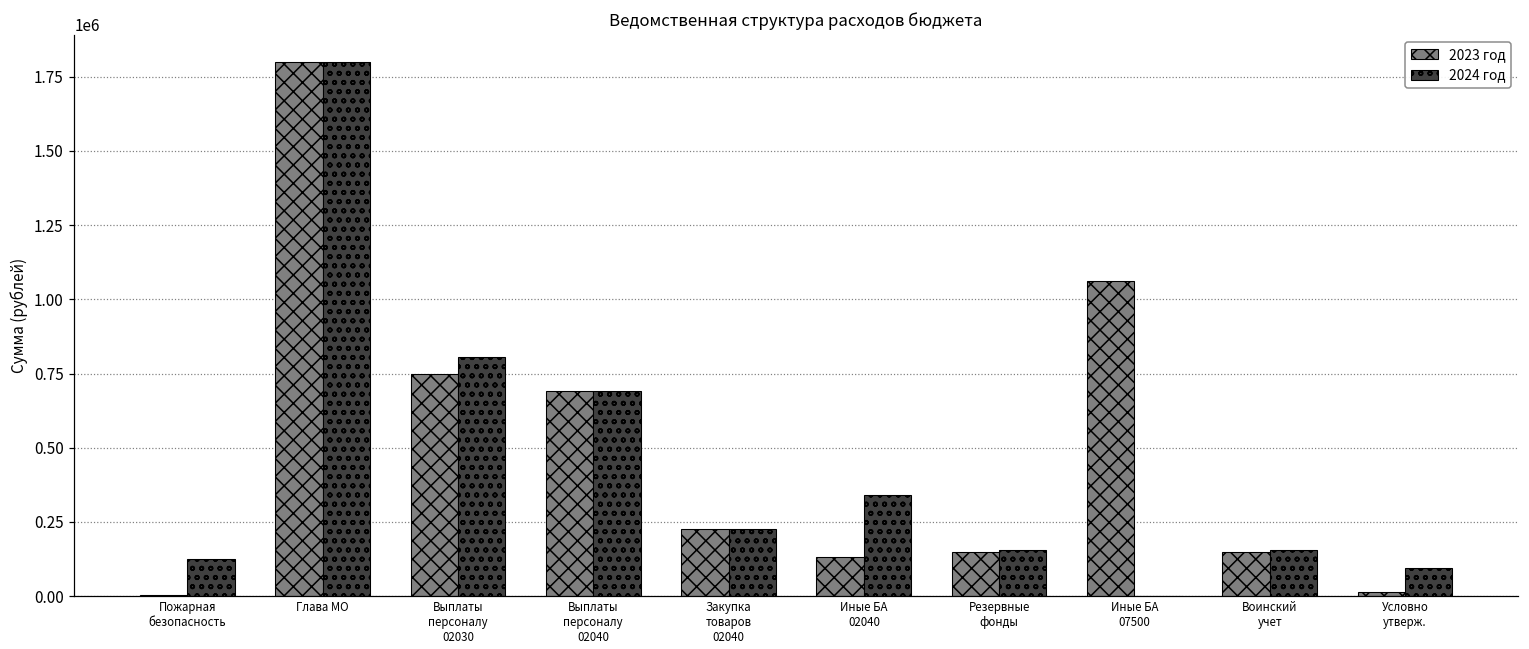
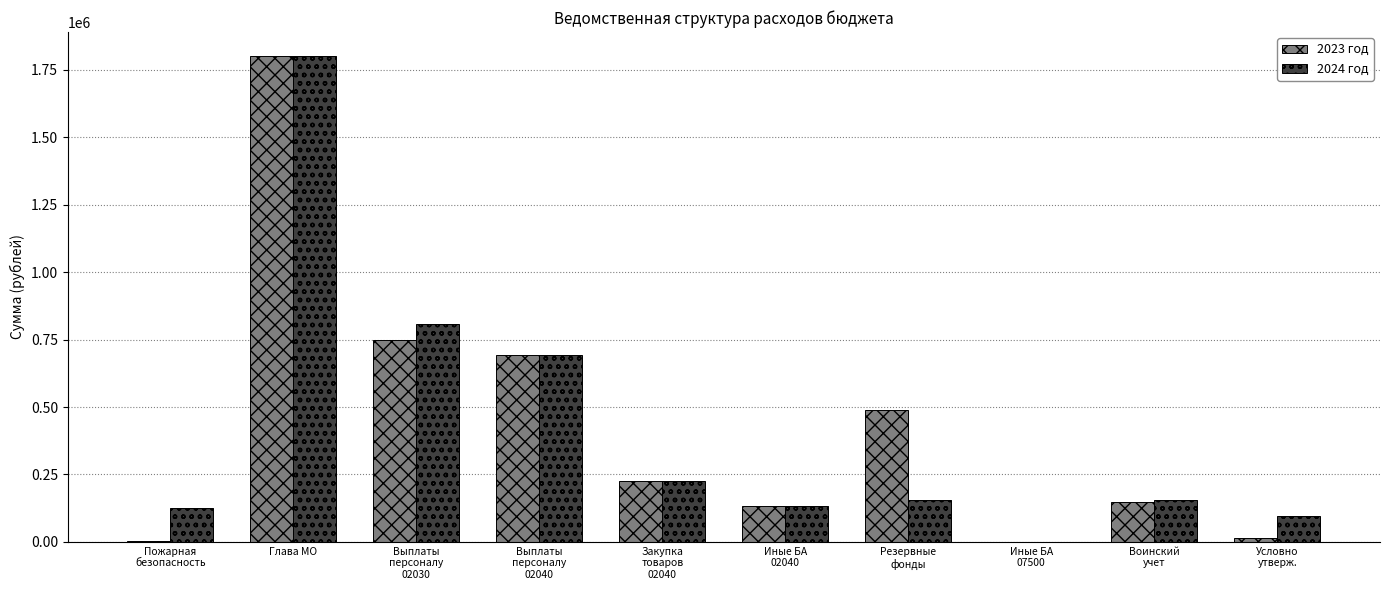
2024 год, Иные БА 02040: 340000 -> 130000
2023 год, Резервные фонды: 150000 -> 490000
2023 год, Иные БА 07500: 1060000 -> 0
